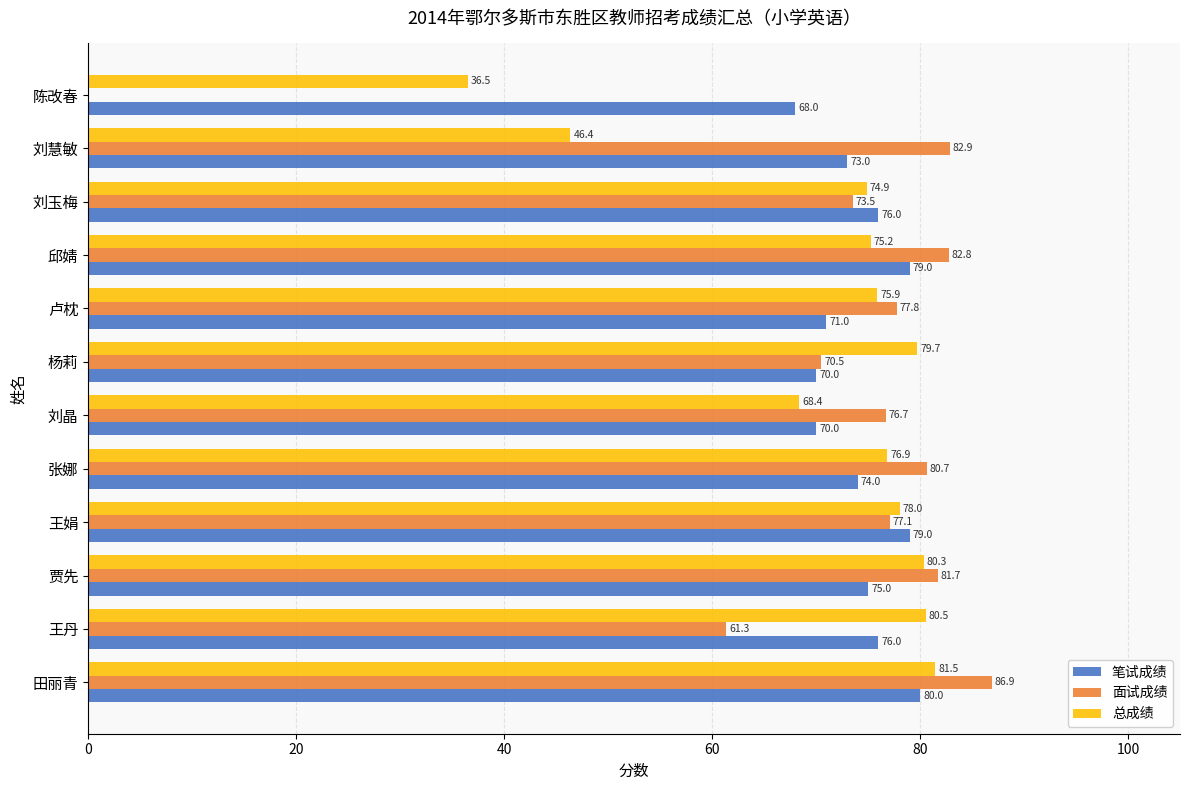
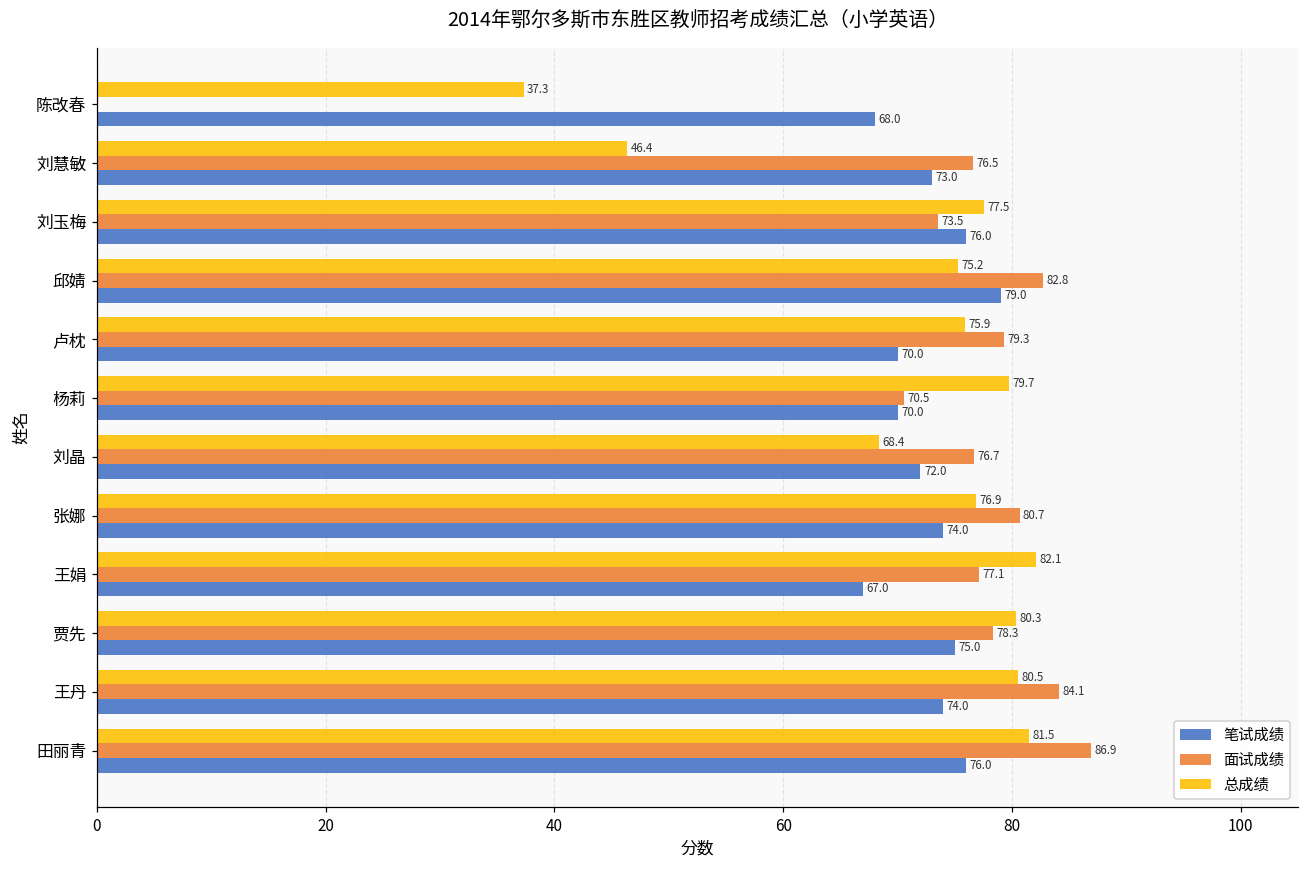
总成绩, 陈改春: 36.5 -> 37.3
面试成绩, 刘慧敏: 82.9 -> 76.5
总成绩, 刘玉梅: 74.9 -> 77.5
面试成绩, 卢枕: 77.8 -> 79.3
笔试成绩, 卢枕: 71.0 -> 70.0
笔试成绩, 刘晶: 70.0 -> 72.0
总成绩, 王娟: 78.0 -> 82.1
笔试成绩, 王娟: 79.0 -> 67.0
面试成绩, 贾先: 81.7 -> 78.3
面试成绩, 王丹: 61.3 -> 84.1
笔试成绩, 王丹: 76.0 -> 74.0
笔试成绩, 田丽青: 80.0 -> 76.0
